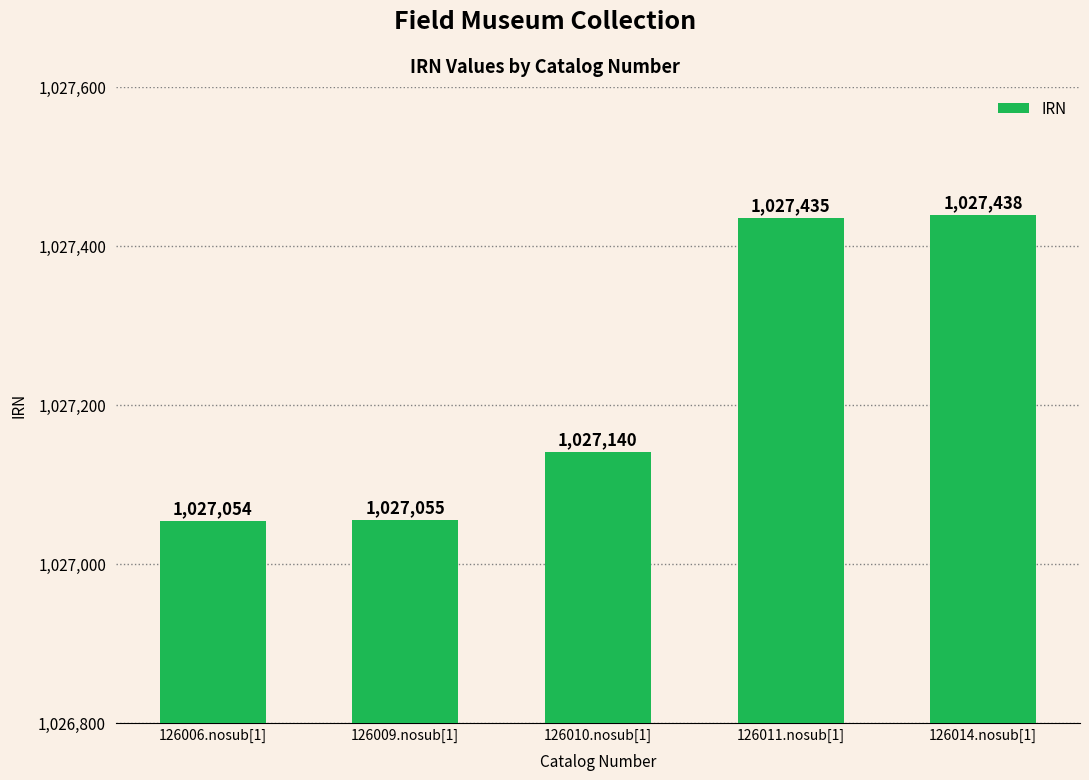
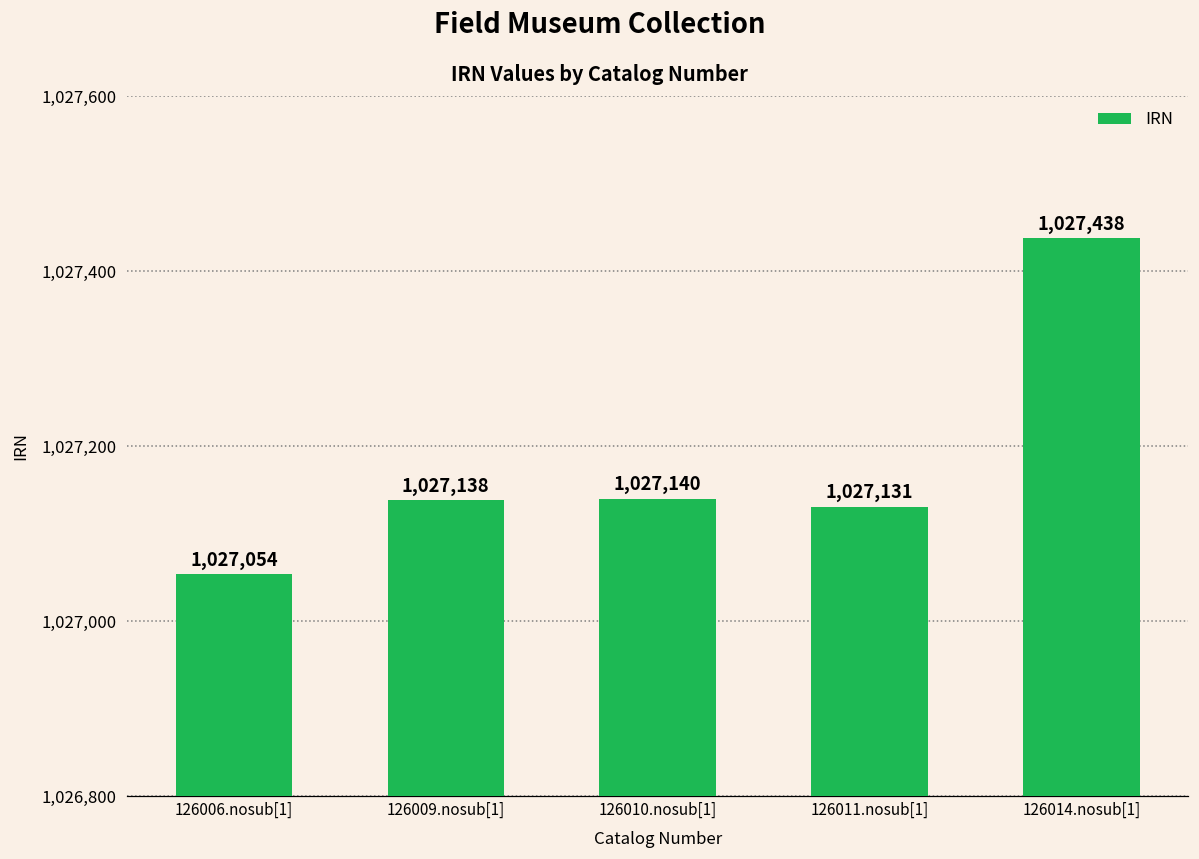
126009.nosub[1]: 1,027,055 -> 1,027,138
126011.nosub[1]: 1,027,435 -> 1,027,131
